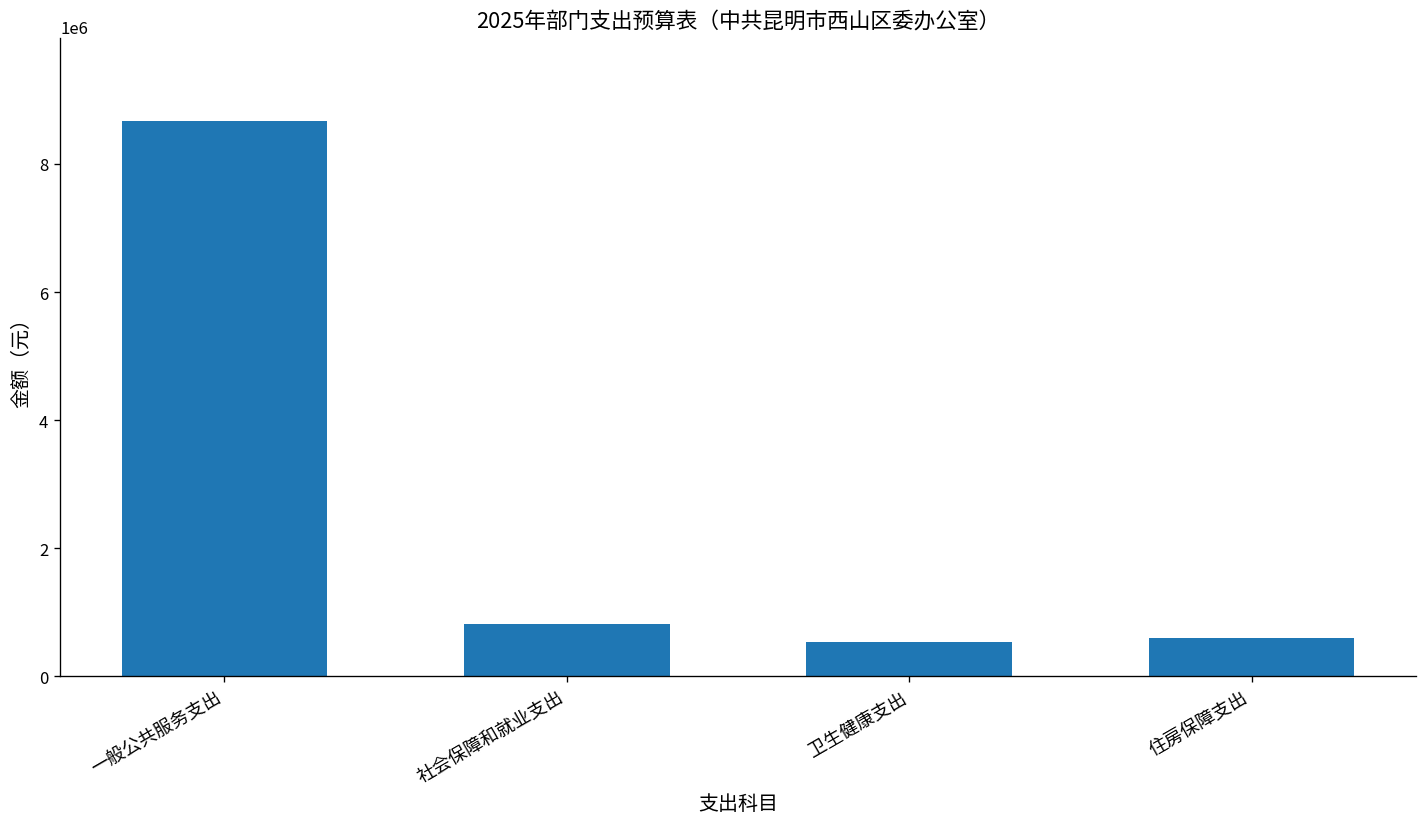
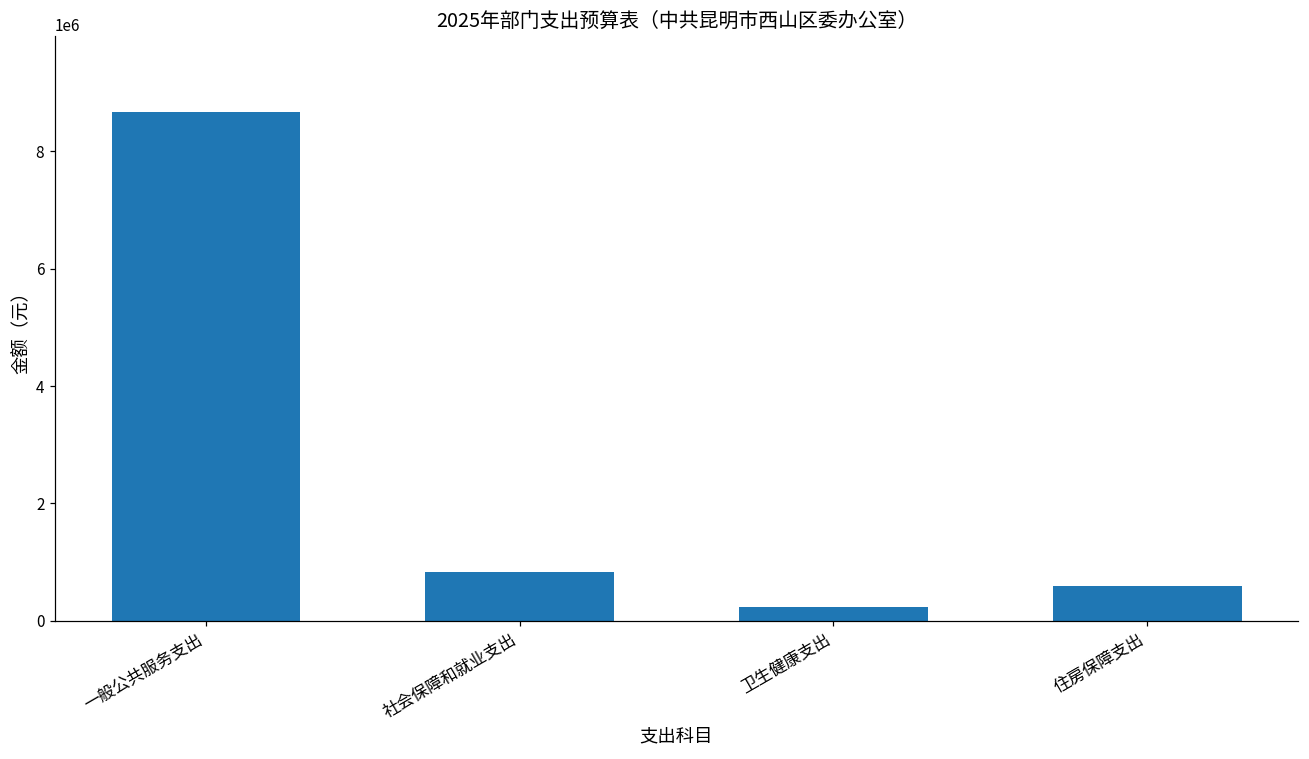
卫生健康支出: 500000 -> 200000
